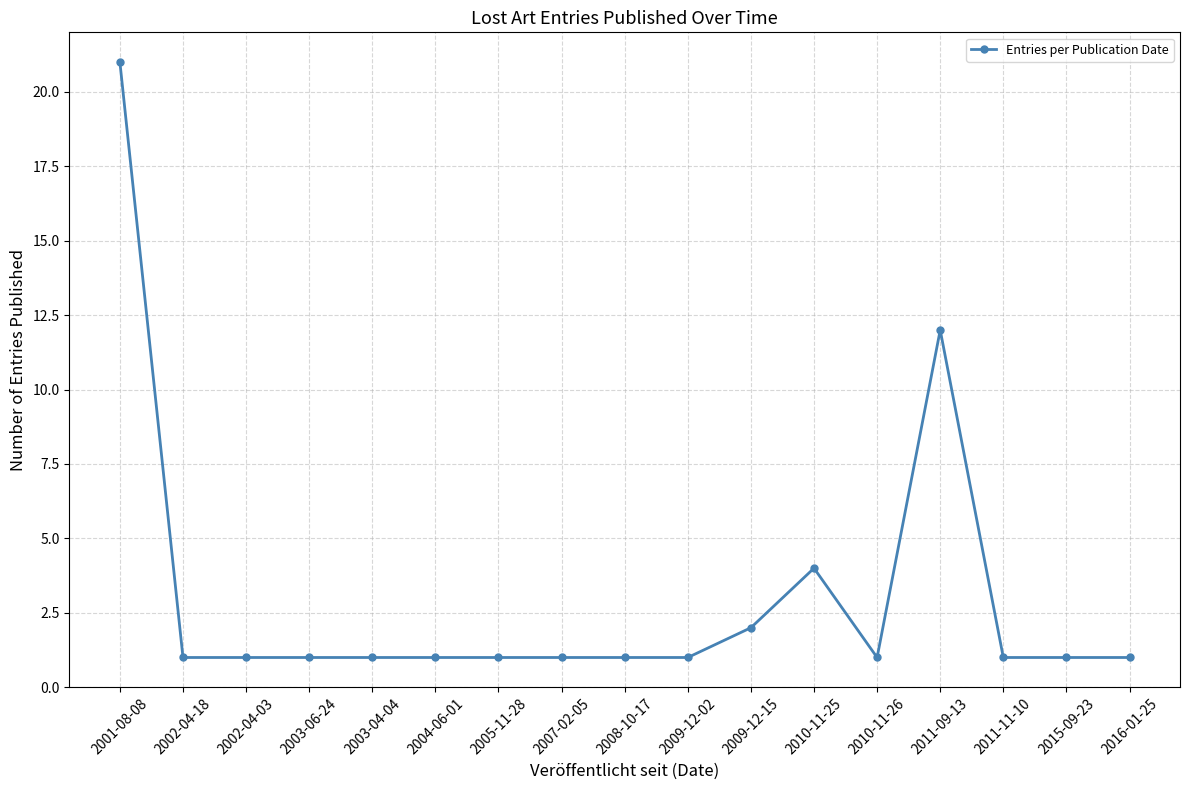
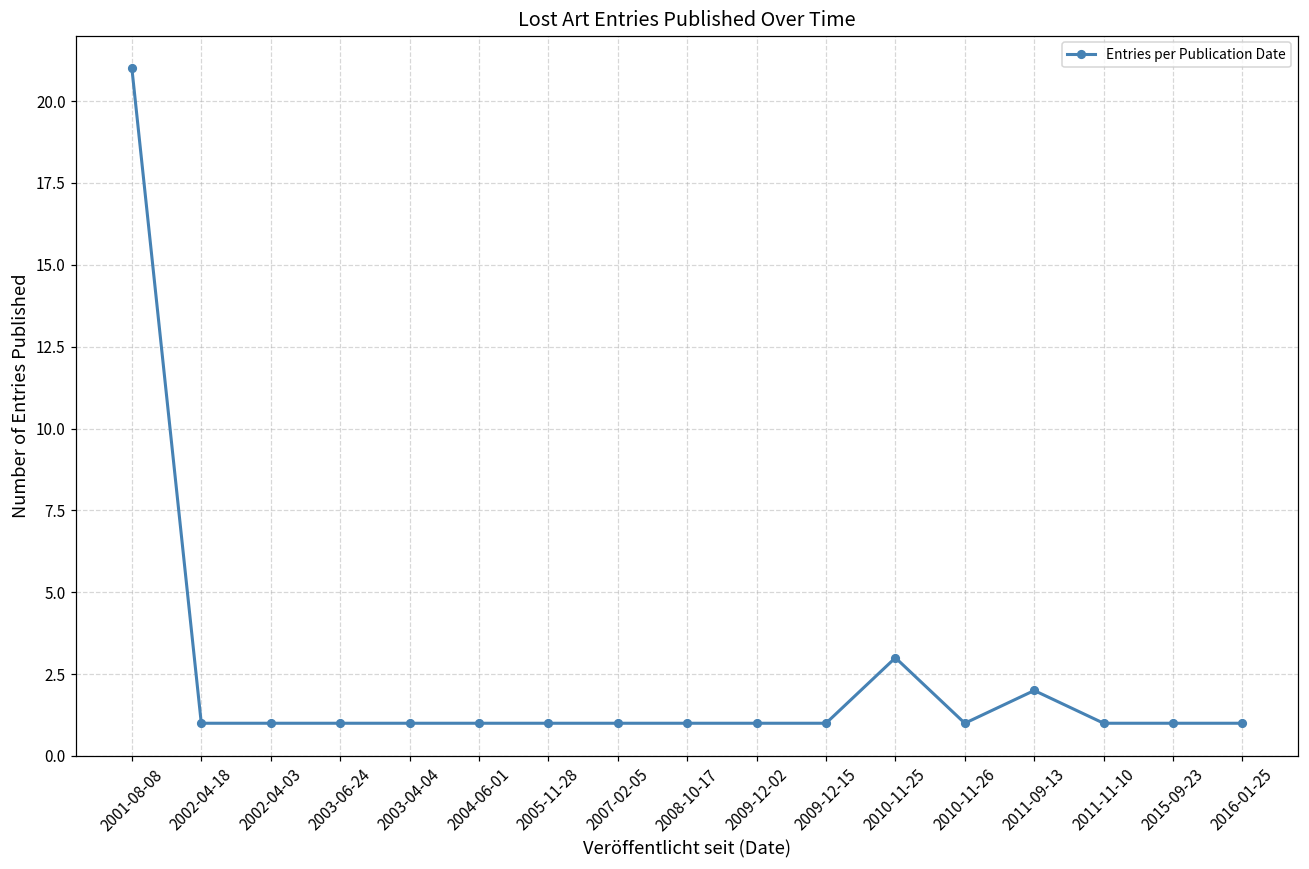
2009-12-15: 2 -> 1
2010-11-25: 4 -> 3
2011-09-13: 12 -> 2
